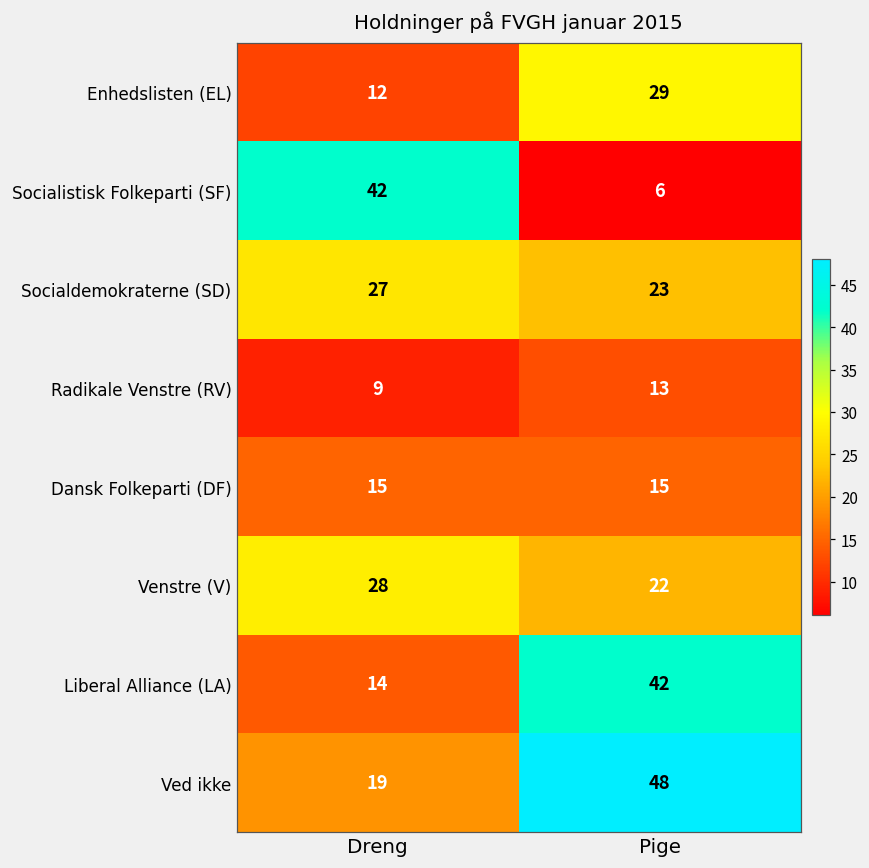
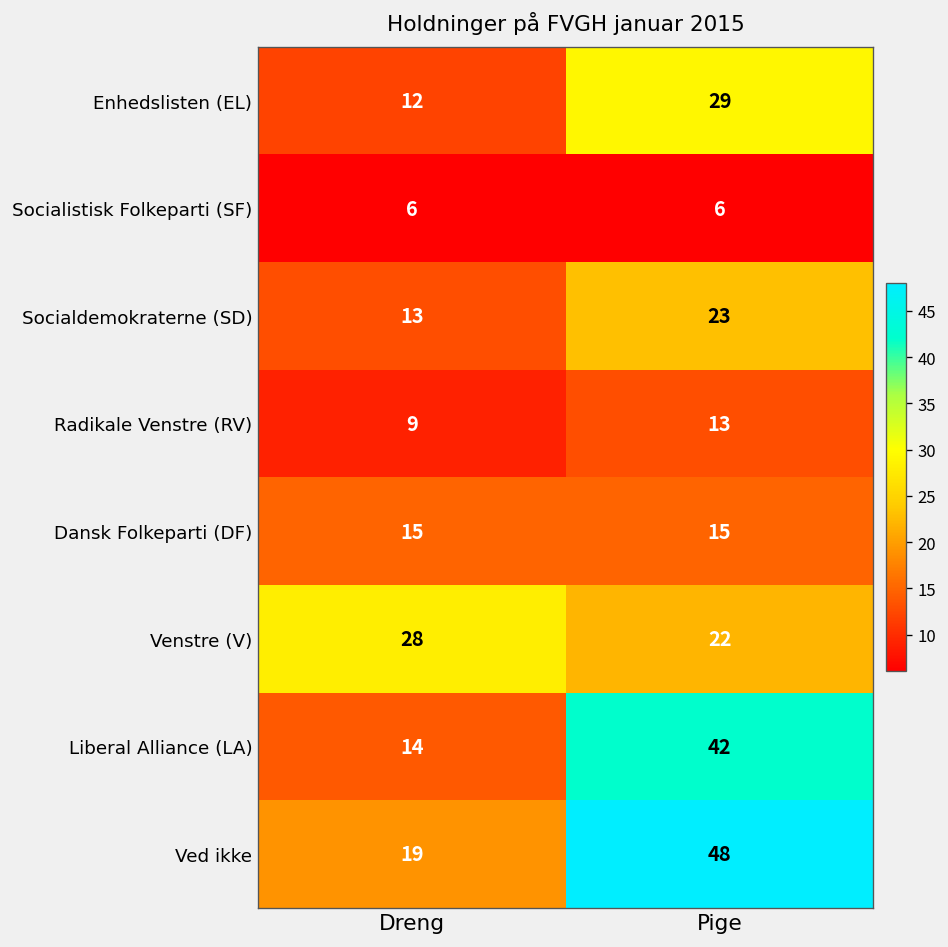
Socialistisk Folkeparti (SF), Dreng: 42 -> 6
Socialdemokraterne (SD), Dreng: 27 -> 13
